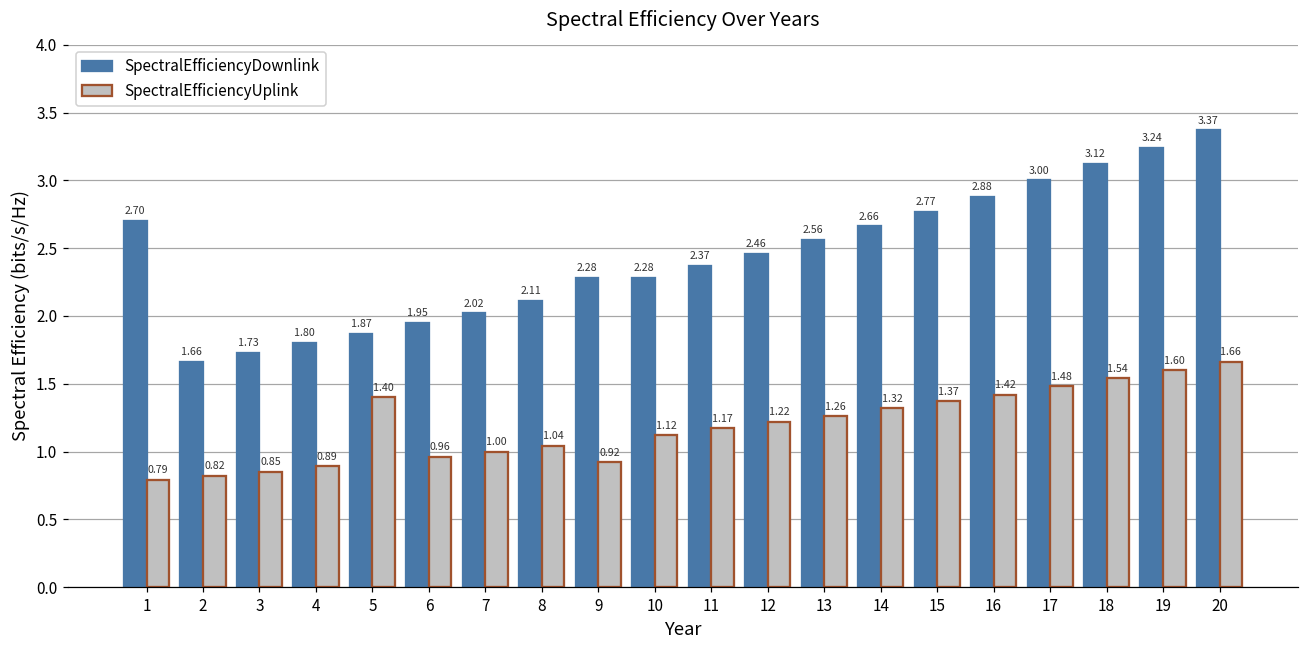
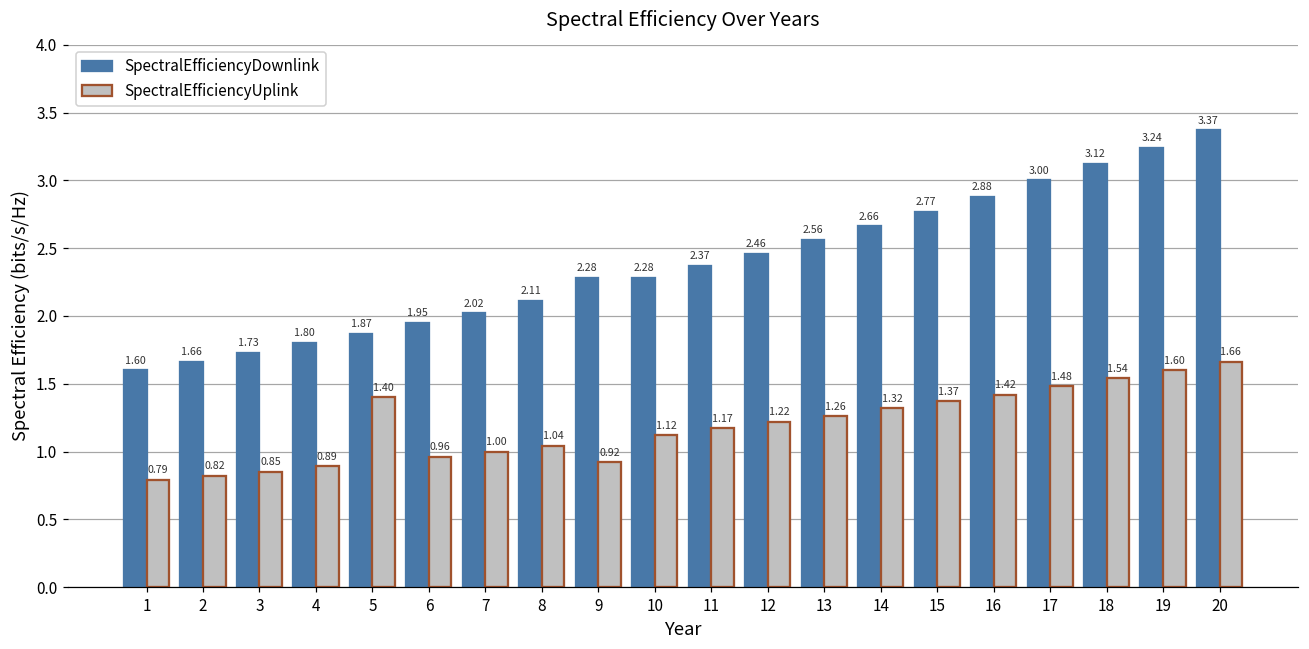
SpectralEfficiencyDownlink, 1: 2.70 -> 1.60
